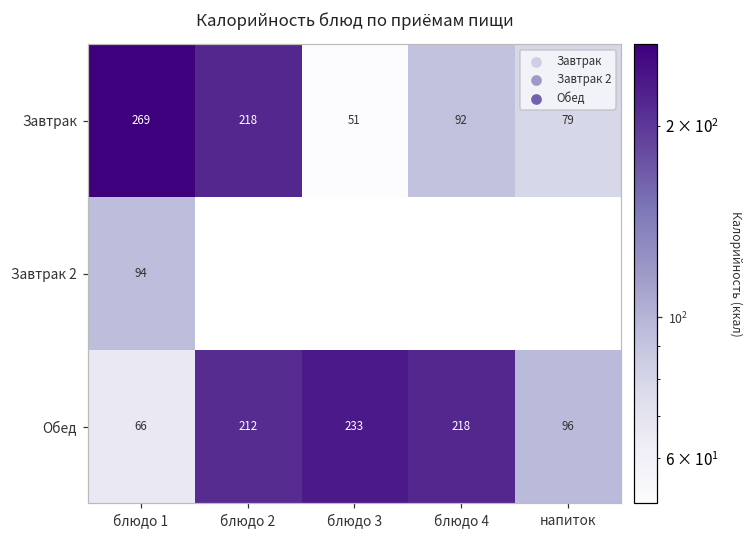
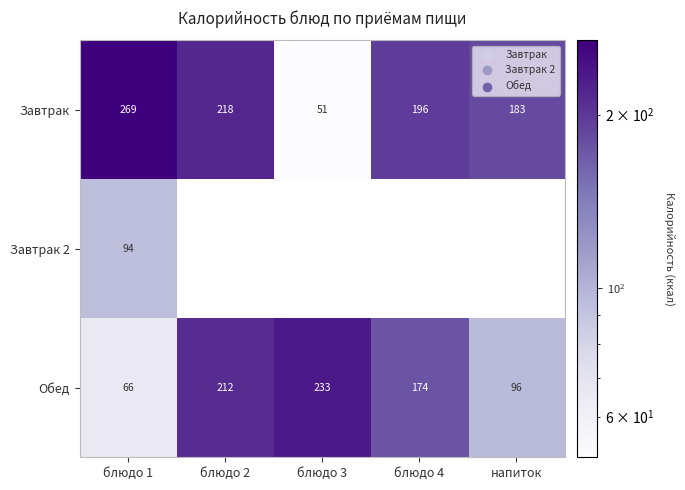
Завтрак, блюдо 4: 92 -> 196
Завтрак, напиток: 79 -> 183
Обед, блюдо 4: 218 -> 174
